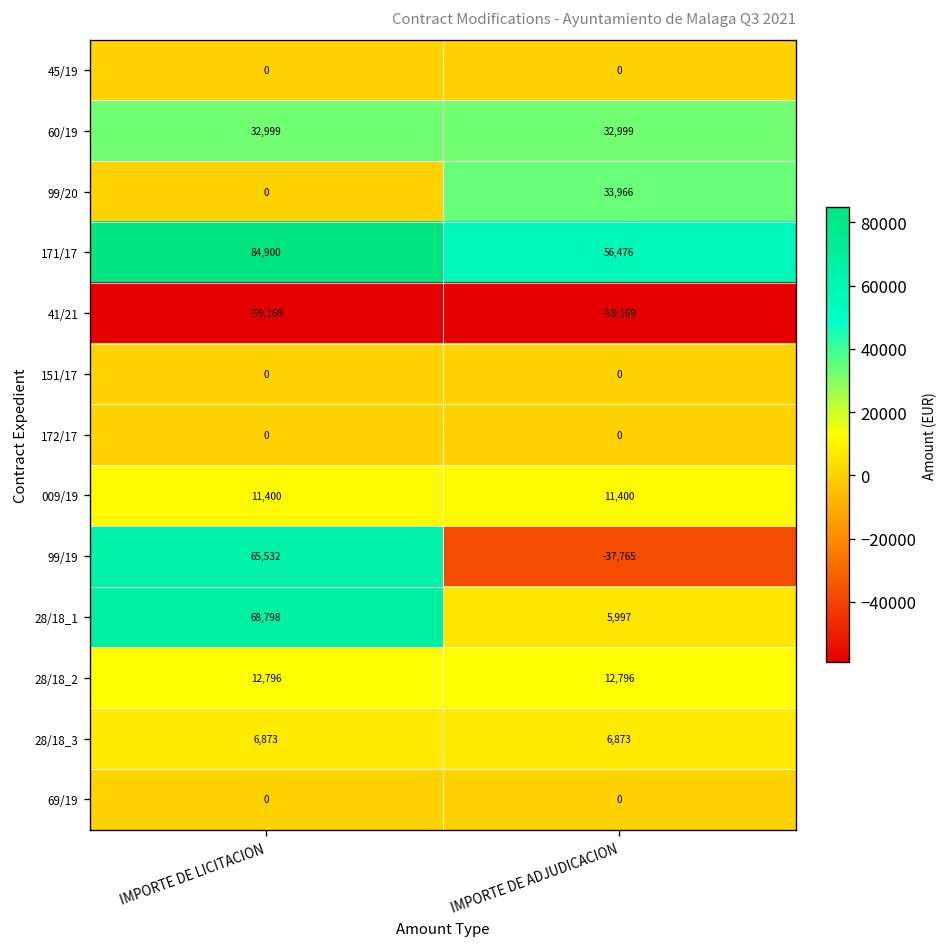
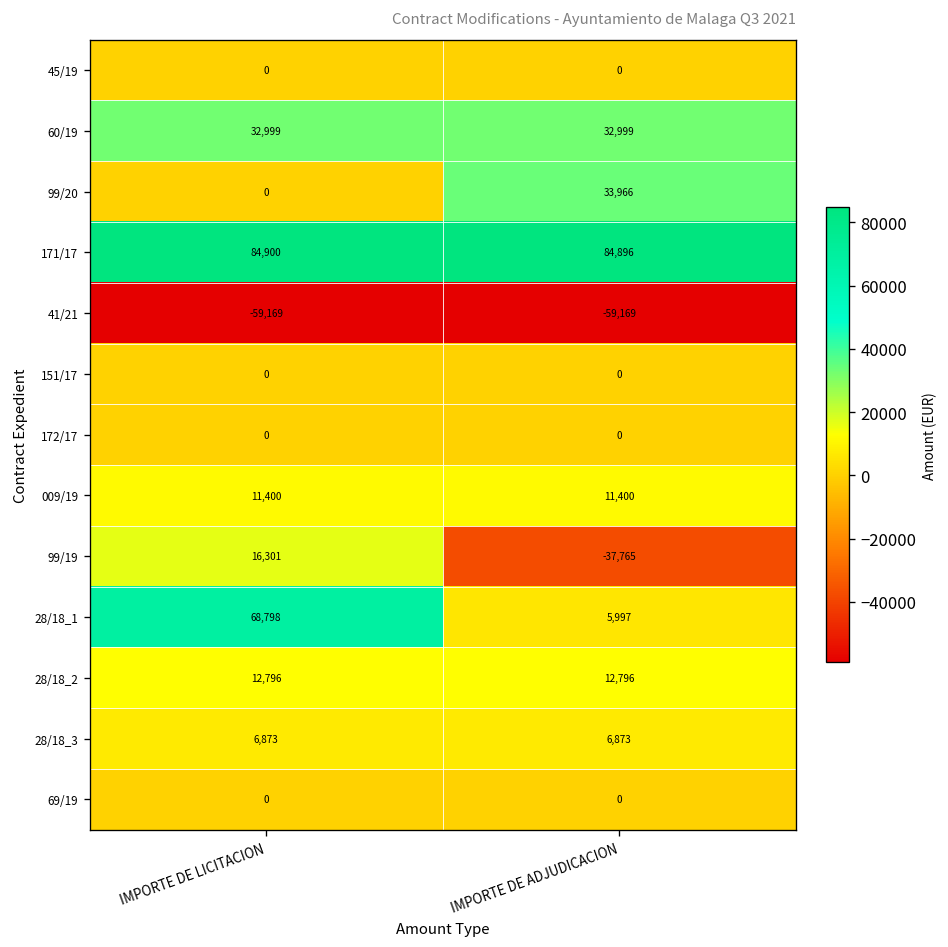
171/17, IMPORTE DE ADJUDICACION: 56,476 -> 84,896
99/19, IMPORTE DE LICITACION: 65,532 -> 16,301
